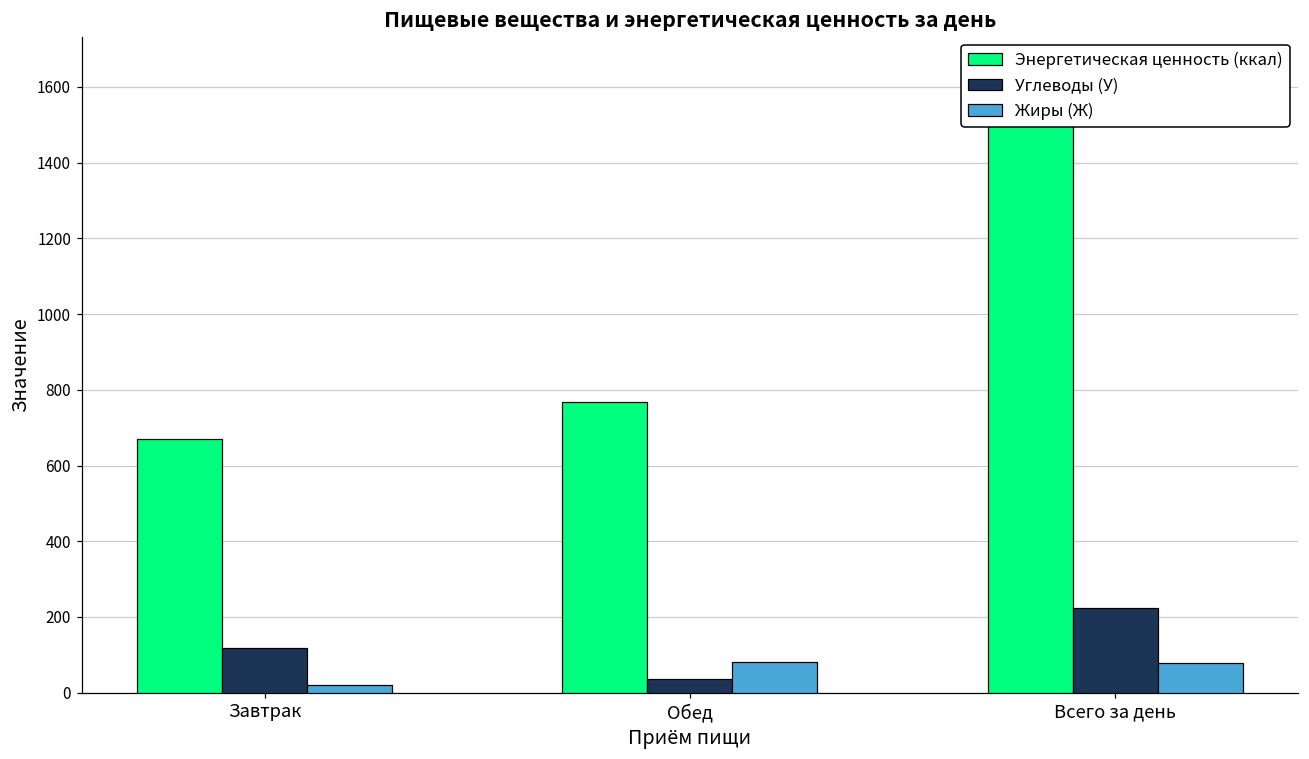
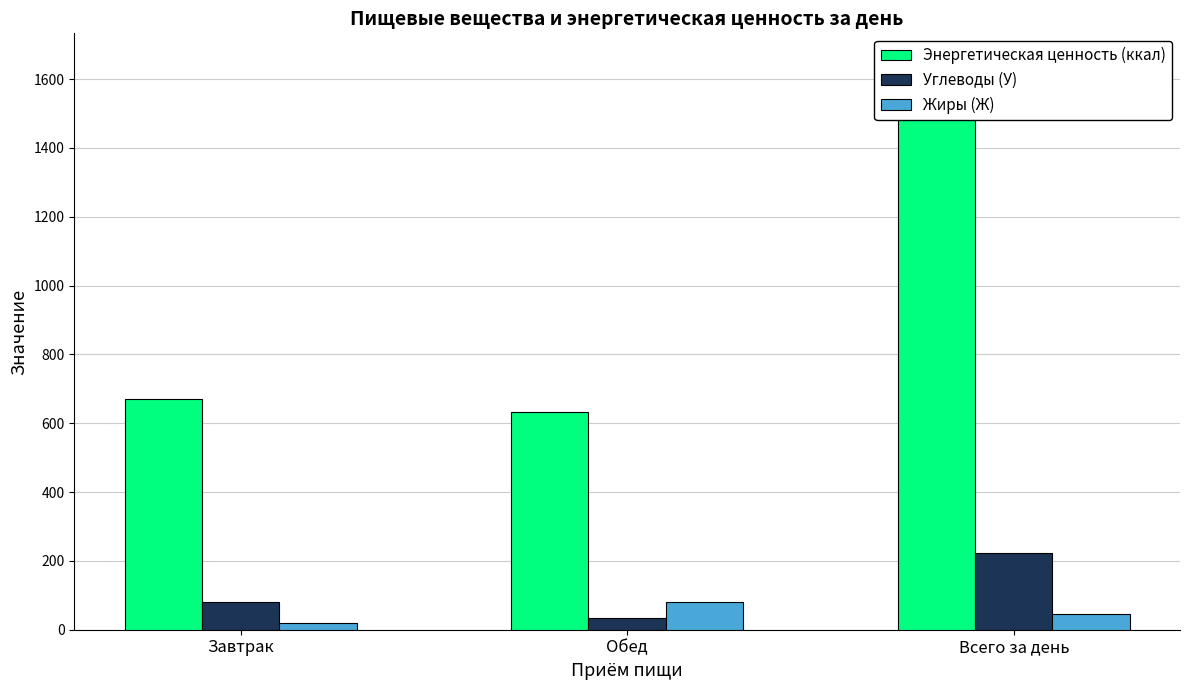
Углеводы (У), Завтрак: 120 -> 80
Энергетическая ценность (ккал), Обед: 770 -> 630
Жиры (Ж), Всего за день: 80 -> 50
